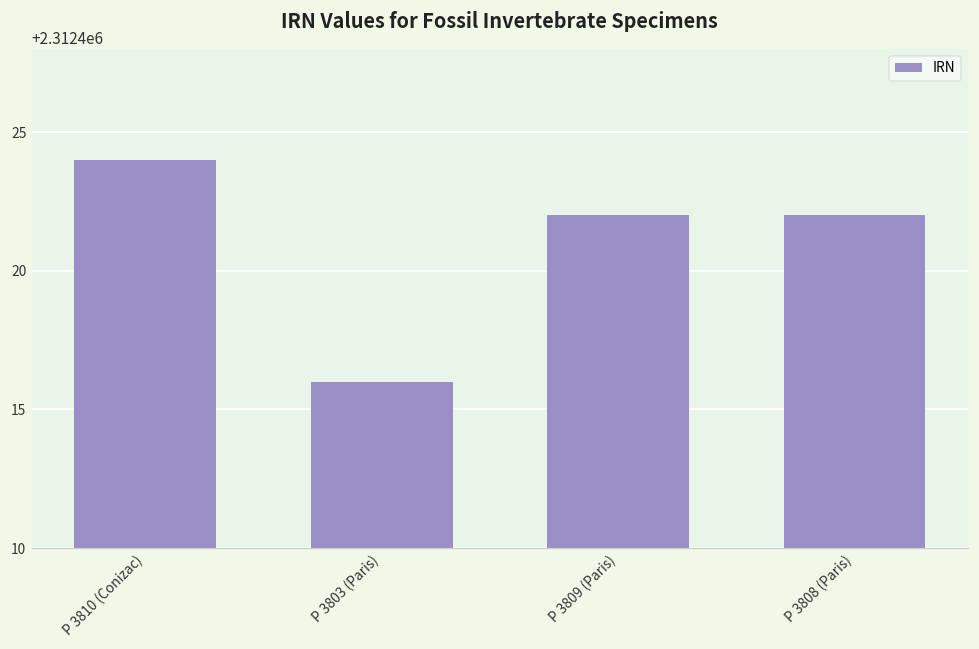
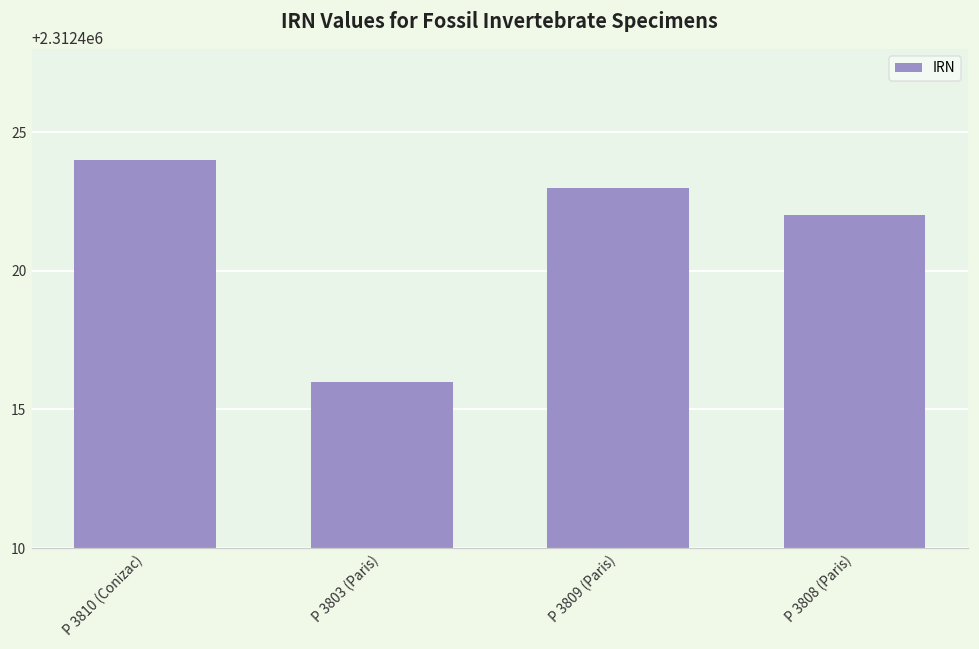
P 3809 (Paris): 2312422 -> 2312423
